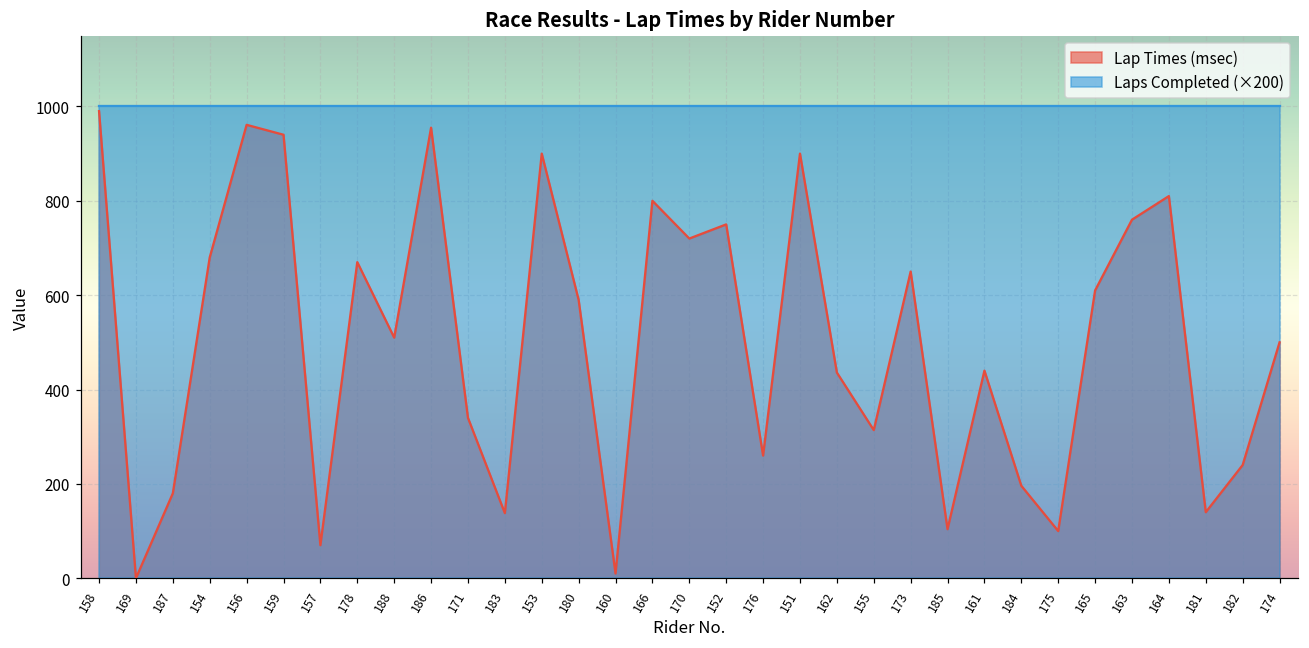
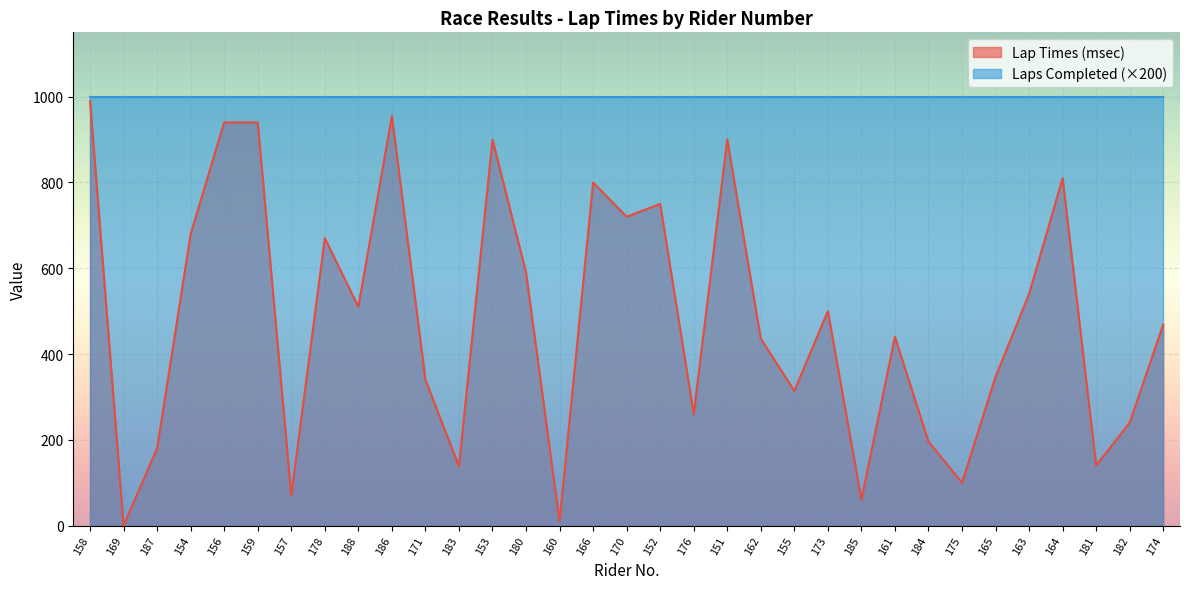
Lap Times (msec), 156: 960 -> 940
Lap Times (msec), 173: 650 -> 500
Lap Times (msec), 185: 100 -> 60
Lap Times (msec), 165: 610 -> 350
Lap Times (msec), 163: 760 -> 540
Lap Times (msec), 174: 500 -> 470
